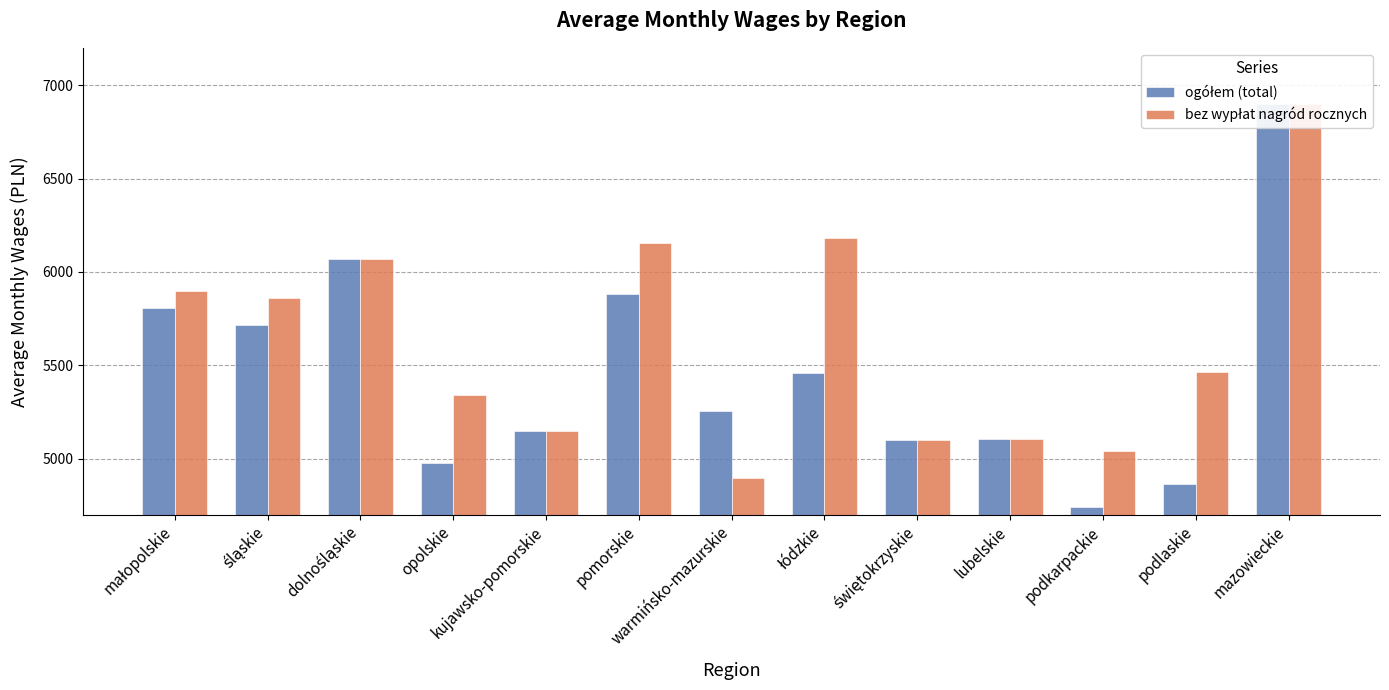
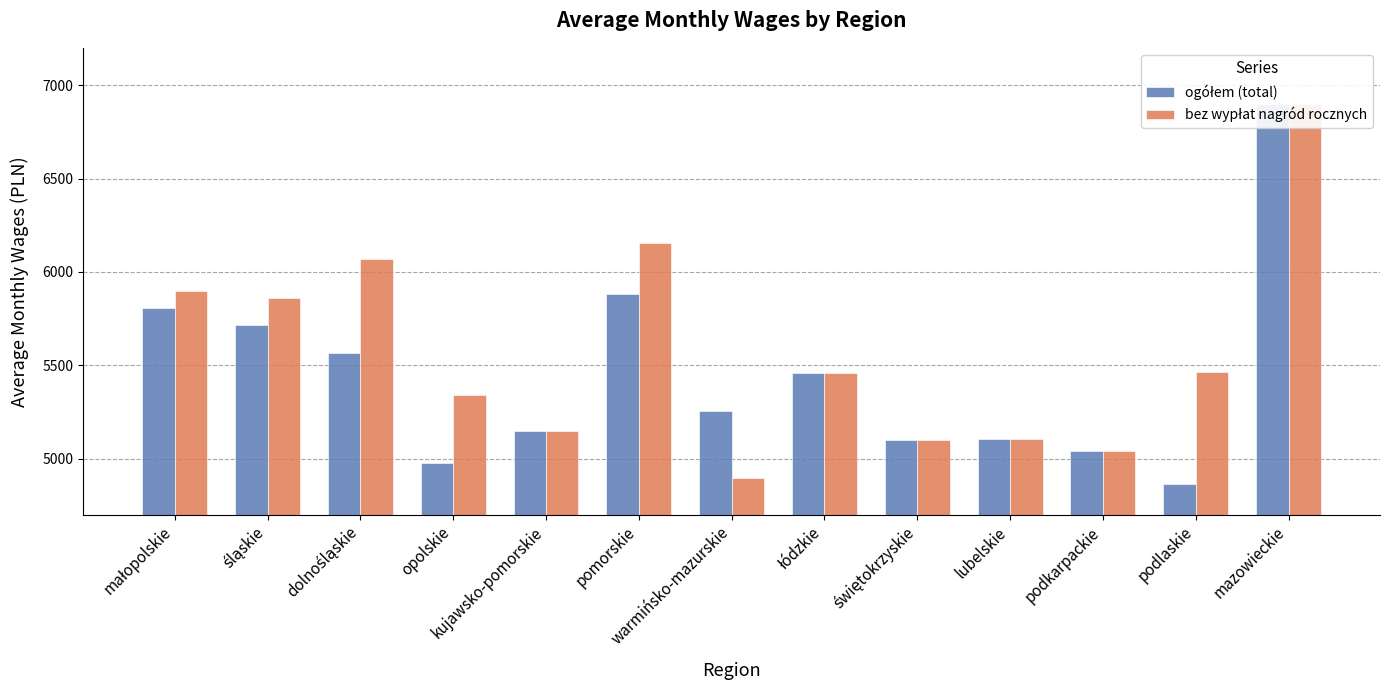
ogółem (total), dolnośląskie: 6070 -> 5570
bez wypłat nagród rocznych, łódzkie: 6180 -> 5460
ogółem (total), podkarpackie: 4740 -> 5040
